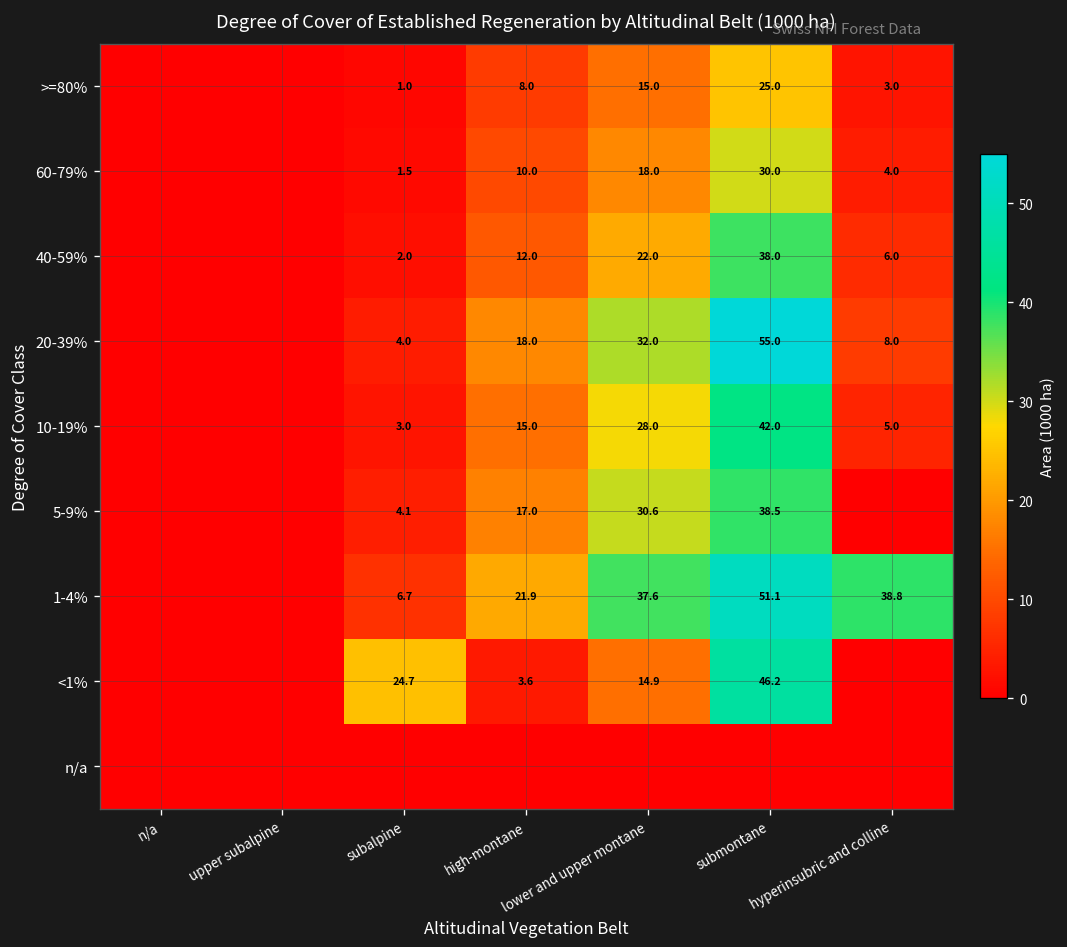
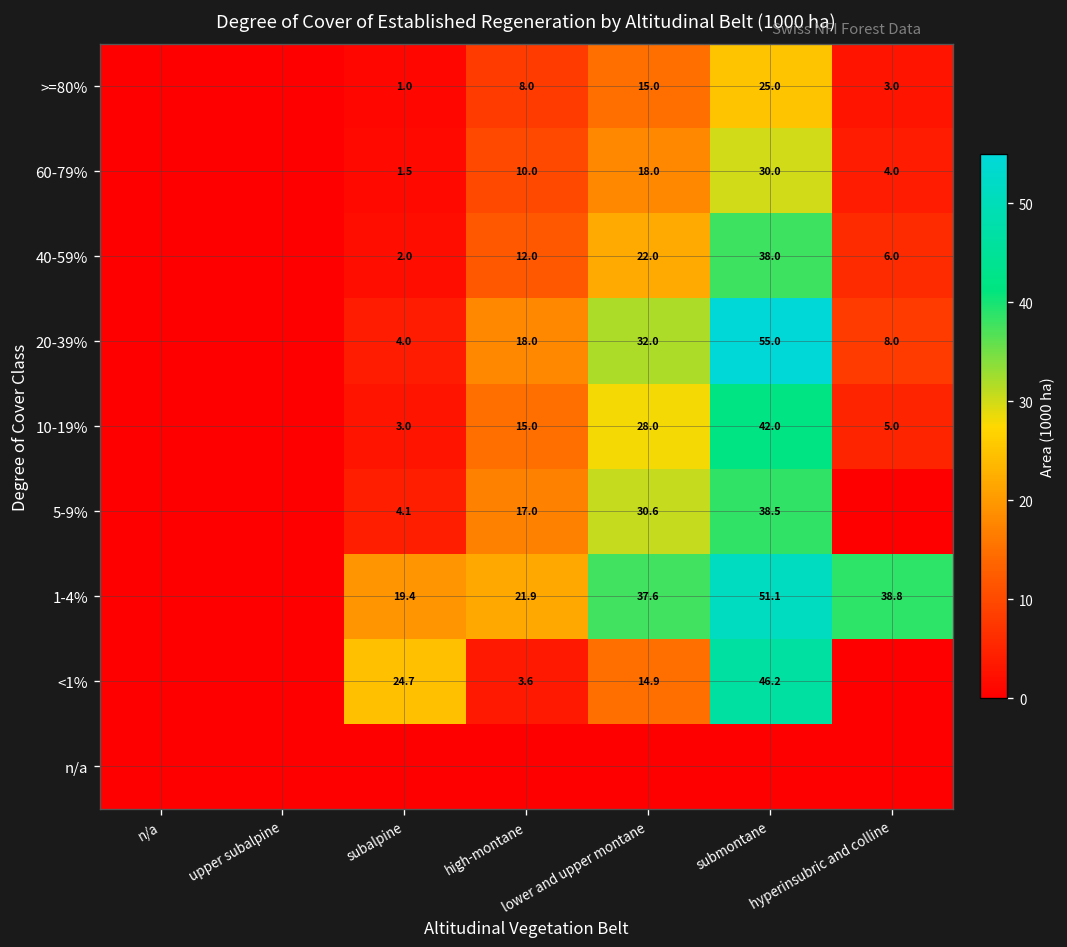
1-4%, subalpine: 6.7 -> 19.4
